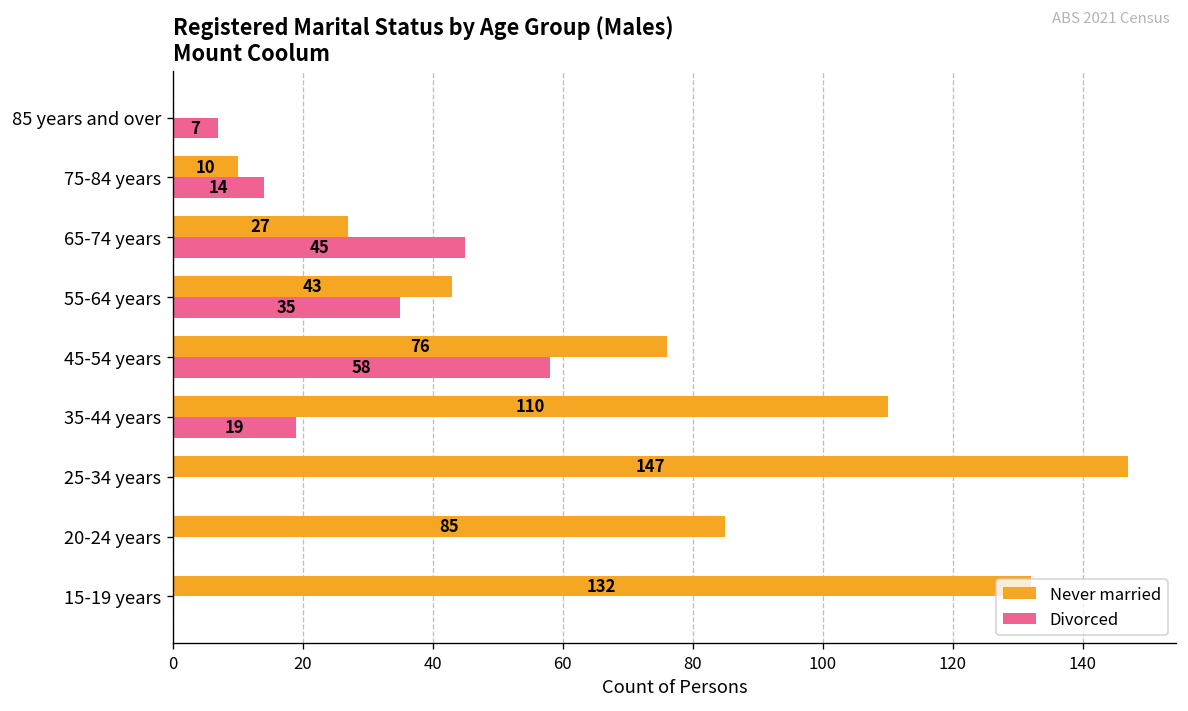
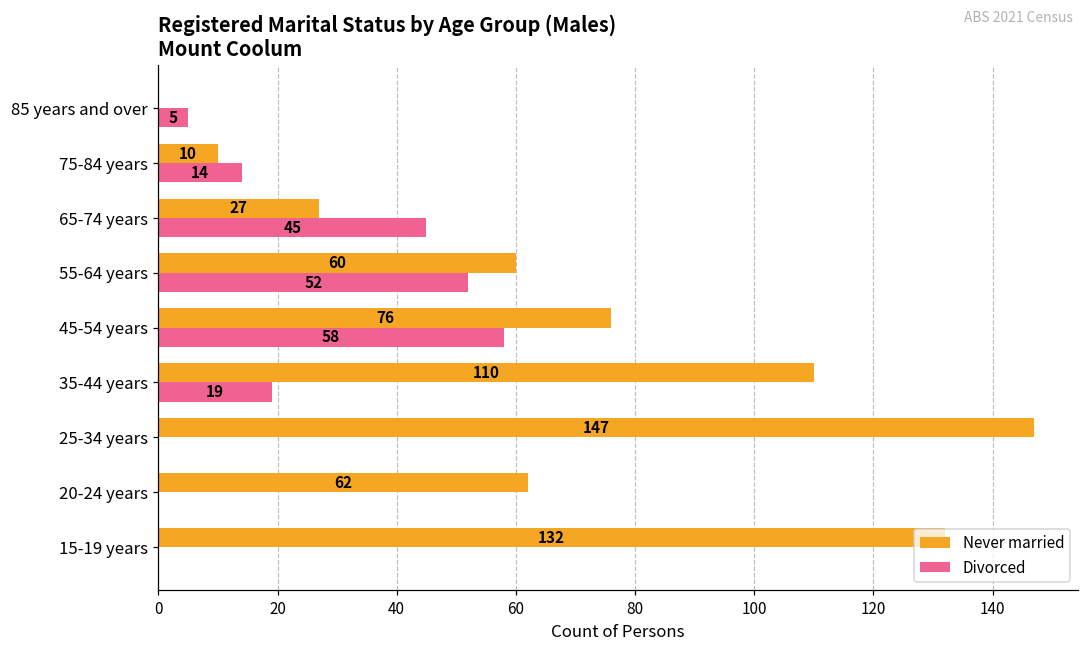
Divorced, 85 years and over: 7 -> 5
Never married, 55-64 years: 43 -> 60
Divorced, 55-64 years: 35 -> 52
Never married, 20-24 years: 85 -> 62
